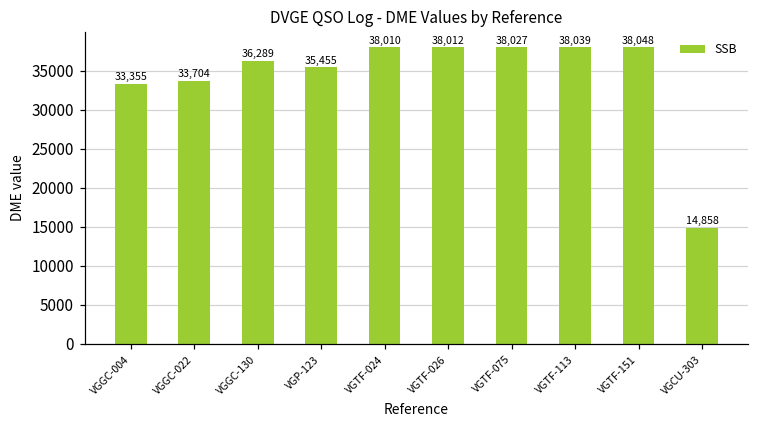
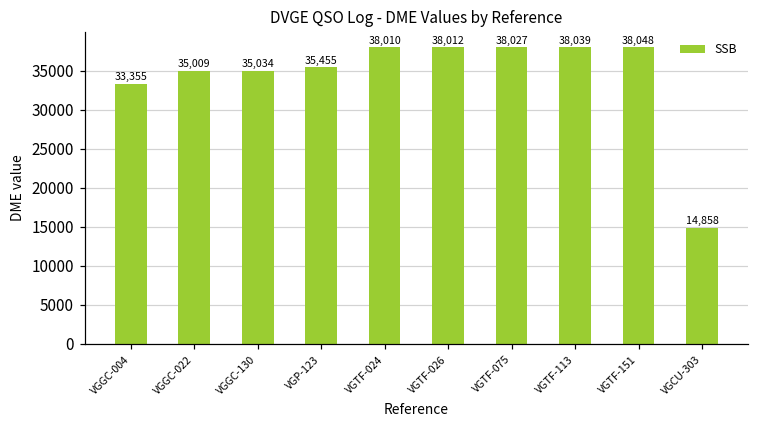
VGGC-022: 33,704 -> 35,009
VGGC-130: 36,289 -> 35,034
